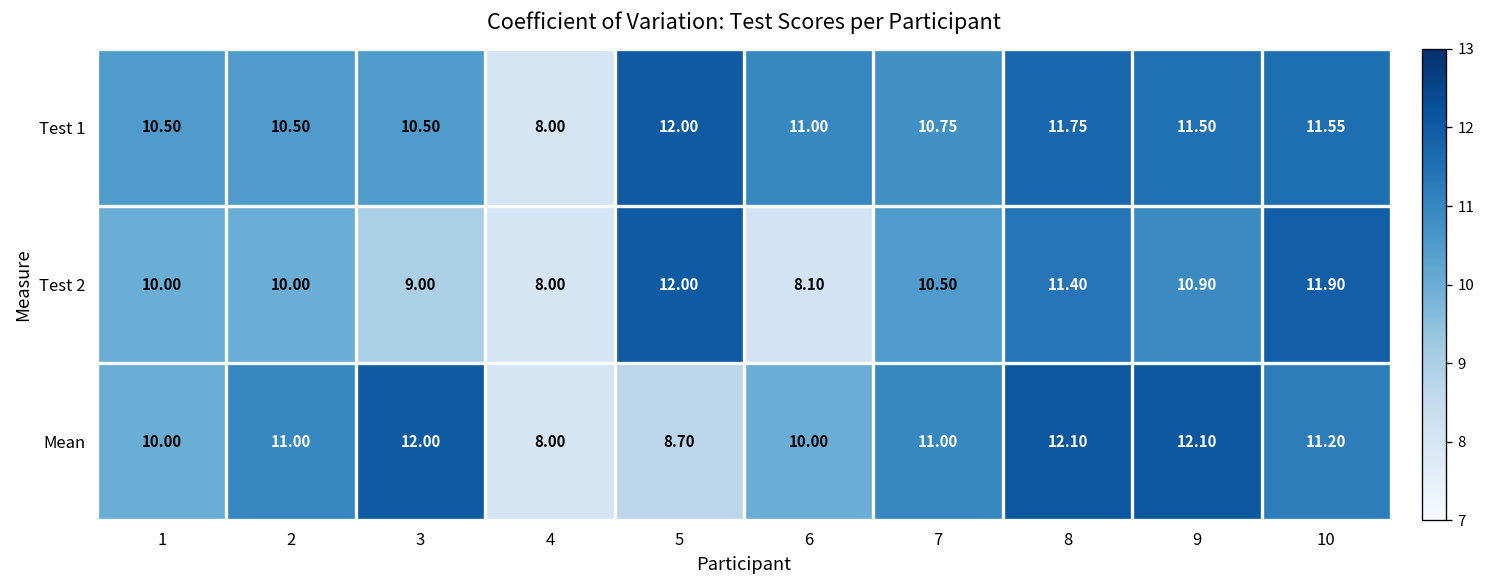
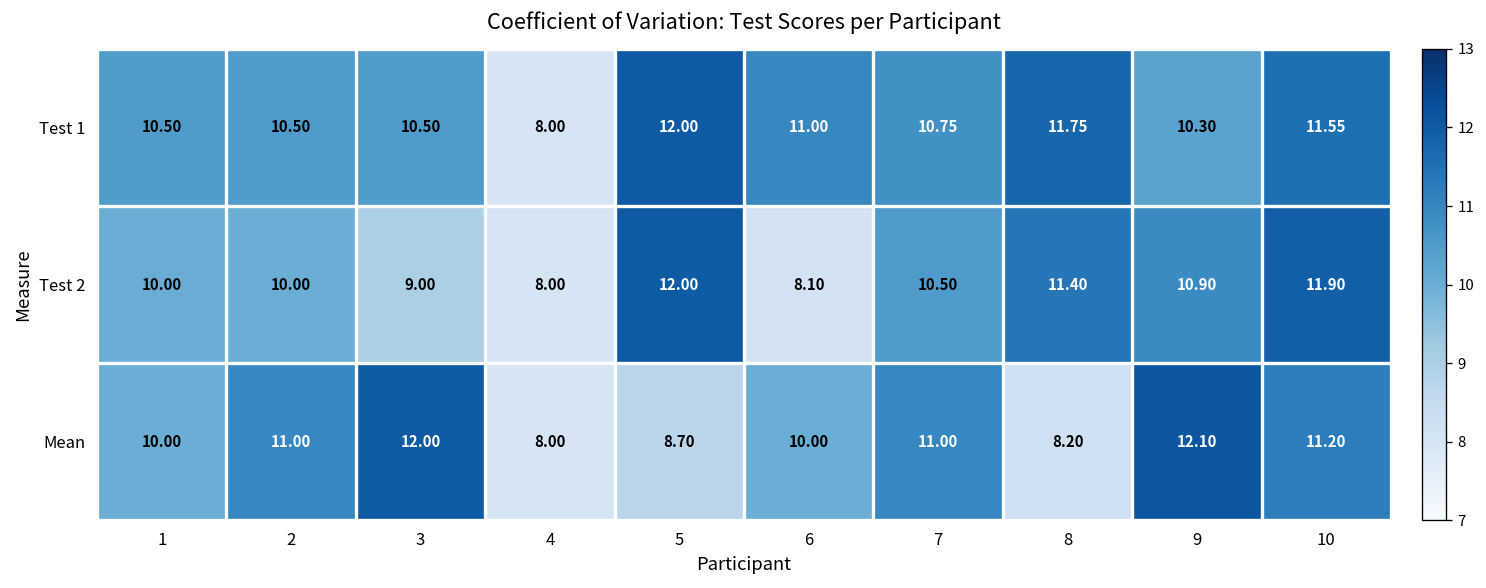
Test 1, 9: 11.50 -> 10.30
Mean, 8: 12.10 -> 8.20
